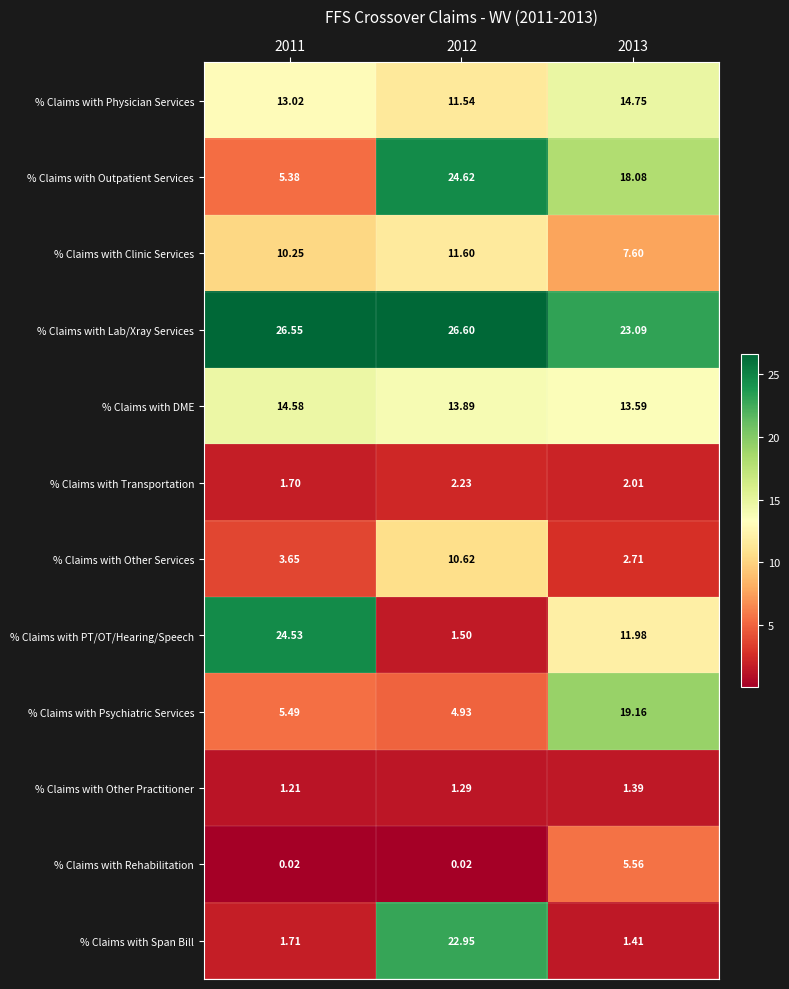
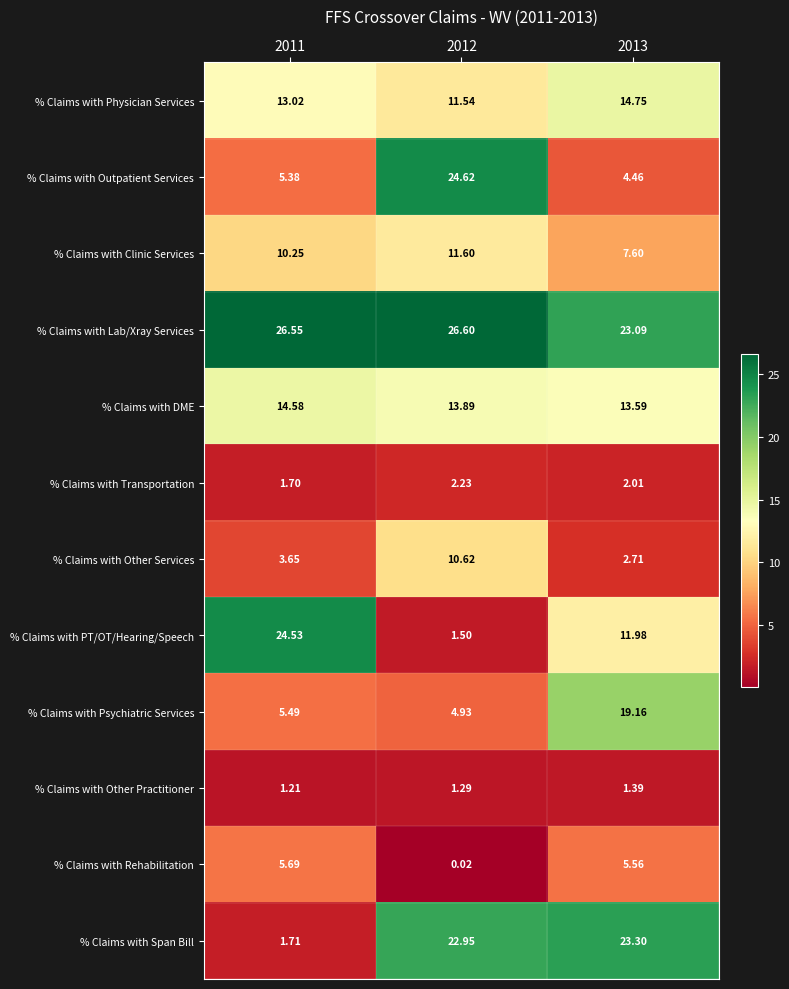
% Claims with Outpatient Services, 2013: 18.08 -> 4.46
% Claims with Rehabilitation, 2011: 0.02 -> 5.69
% Claims with Span Bill, 2013: 1.41 -> 23.30
